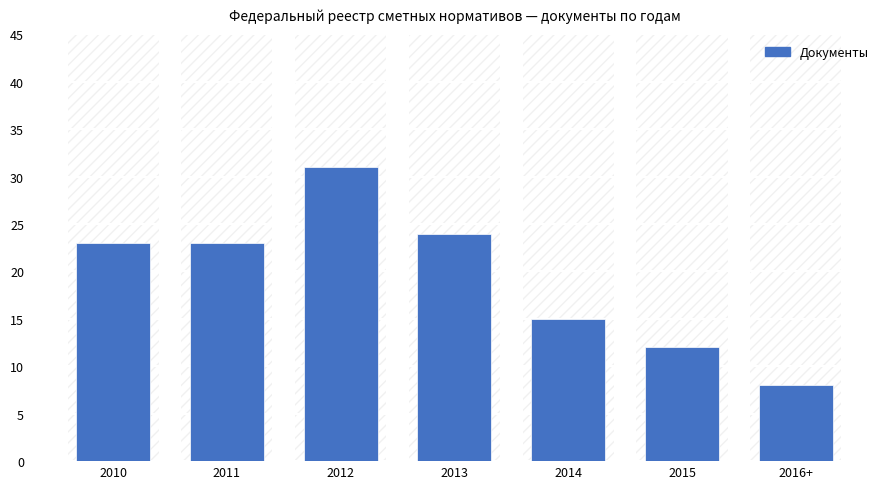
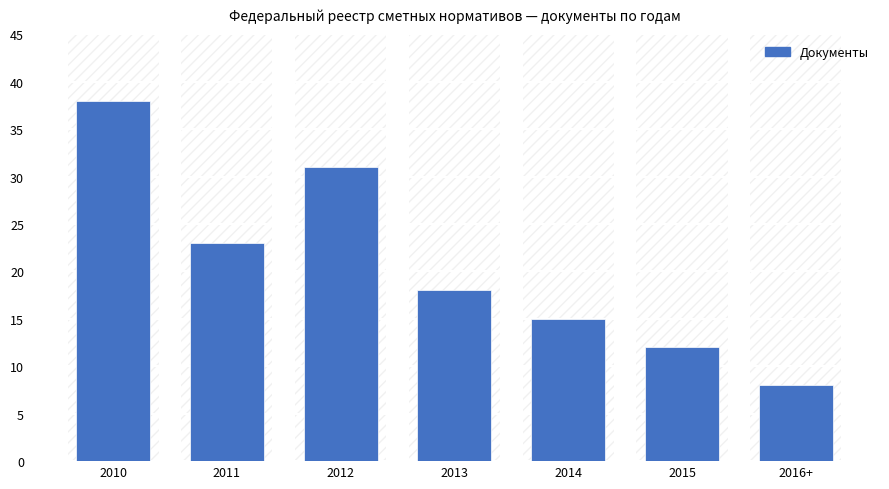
Документы, 2010: 23 -> 38
Документы, 2013: 24 -> 18
